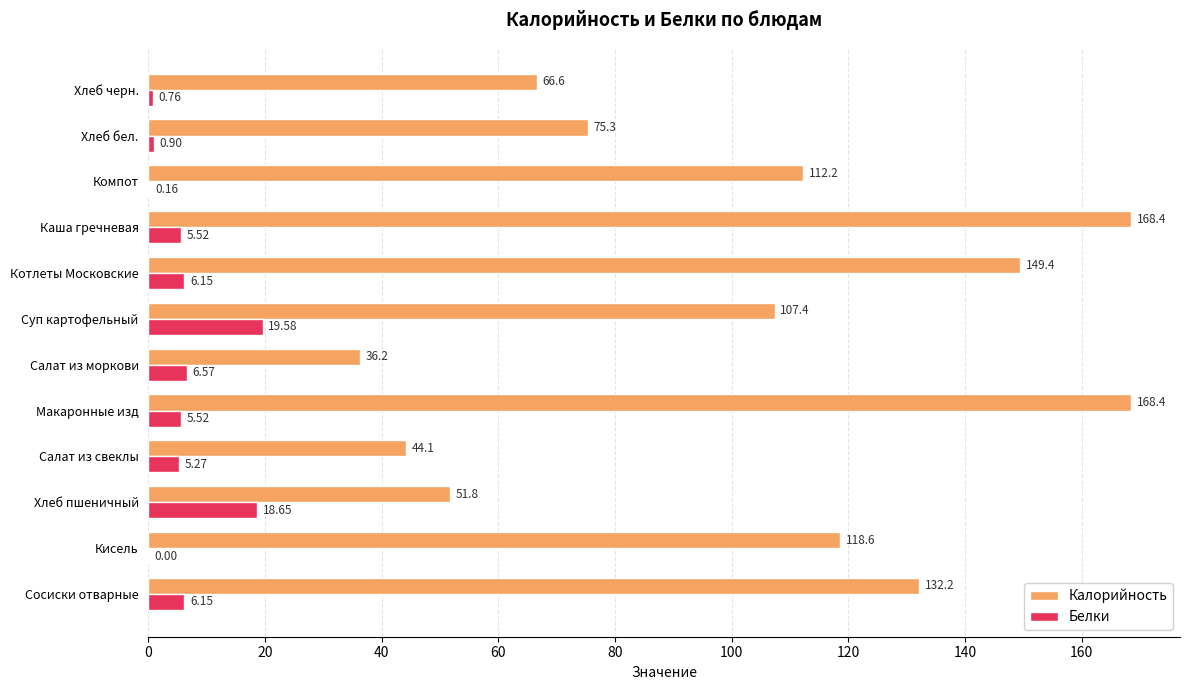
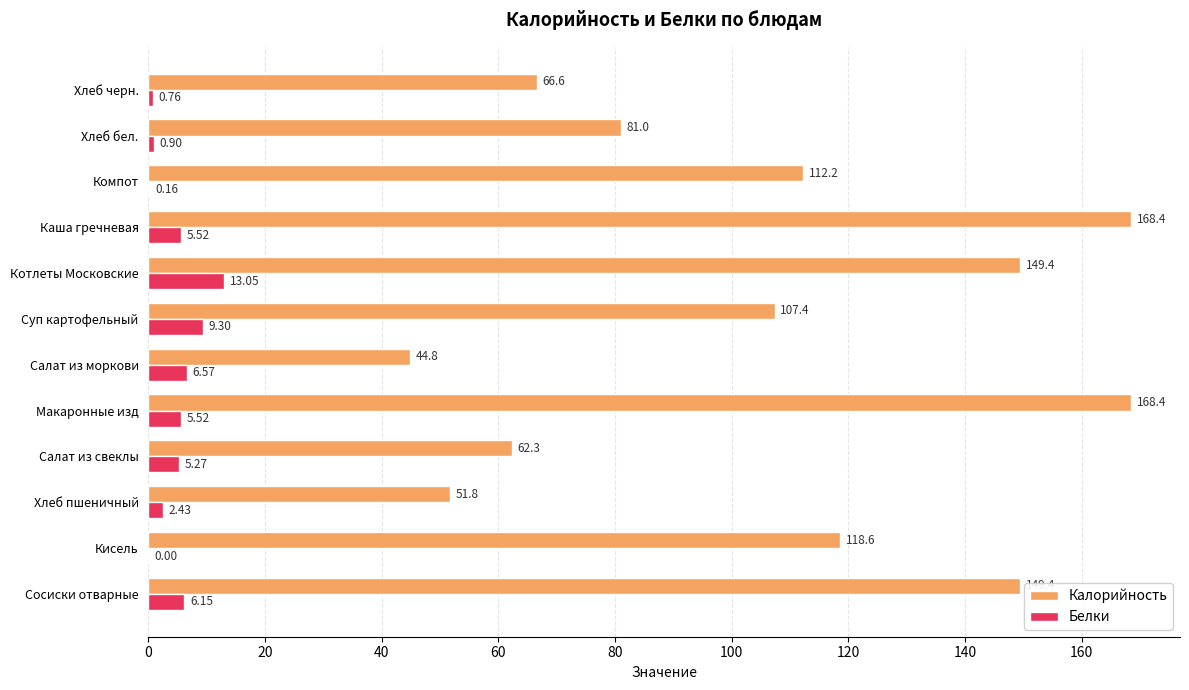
Калорийность, Хлеб бел.: 75.3 -> 81.0
Белки, Котлеты Московские: 6.15 -> 13.05
Белки, Суп картофельный: 19.58 -> 9.30
Калорийность, Салат из моркови: 36.2 -> 44.8
Калорийность, Салат из свеклы: 44.1 -> 62.3
Белки, Хлеб пшеничный: 18.65 -> 2.43
Калорийность, Сосиски отварные: 132 -> 149
